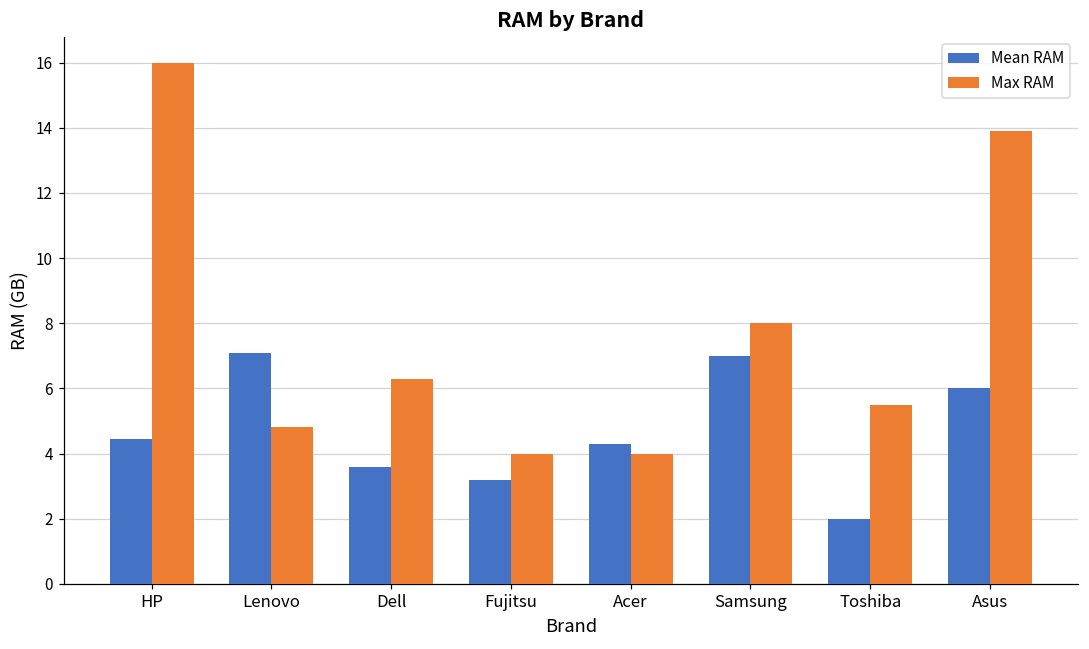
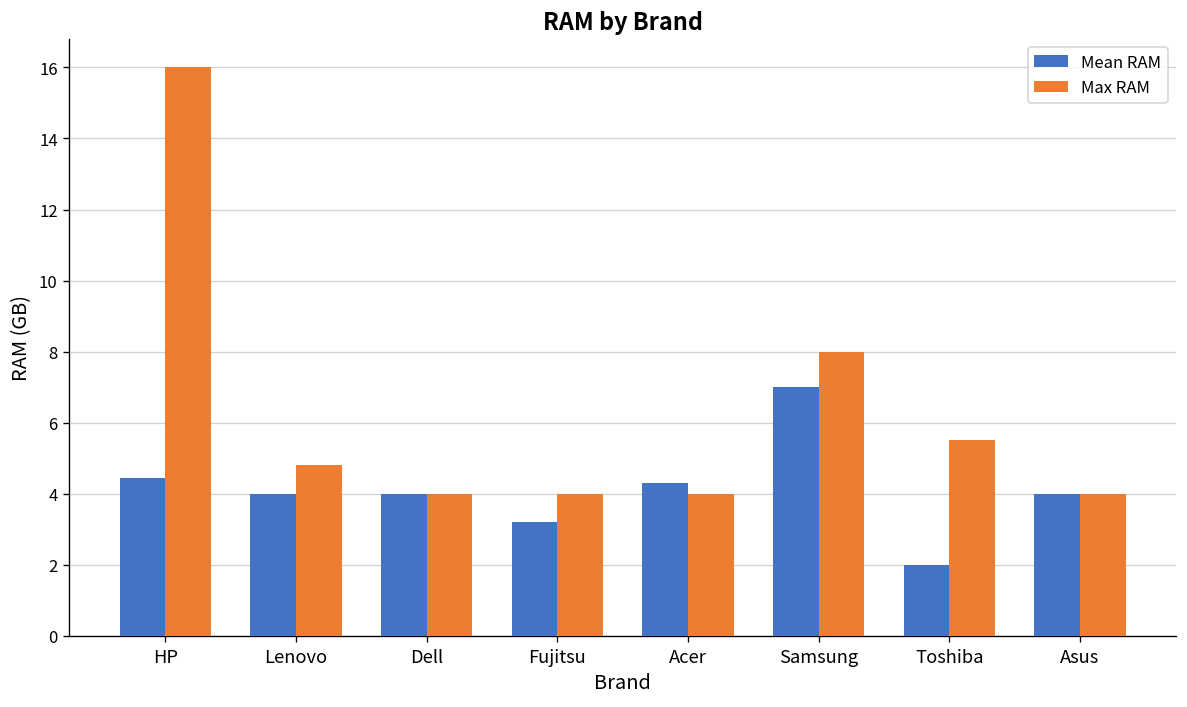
Mean RAM, Lenovo: 7.1 -> 4.0
Mean RAM, Dell: 3.6 -> 4.0
Max RAM, Dell: 6.3 -> 4.0
Mean RAM, Asus: 6 -> 4
Max RAM, Asus: 13.9 -> 4.0
